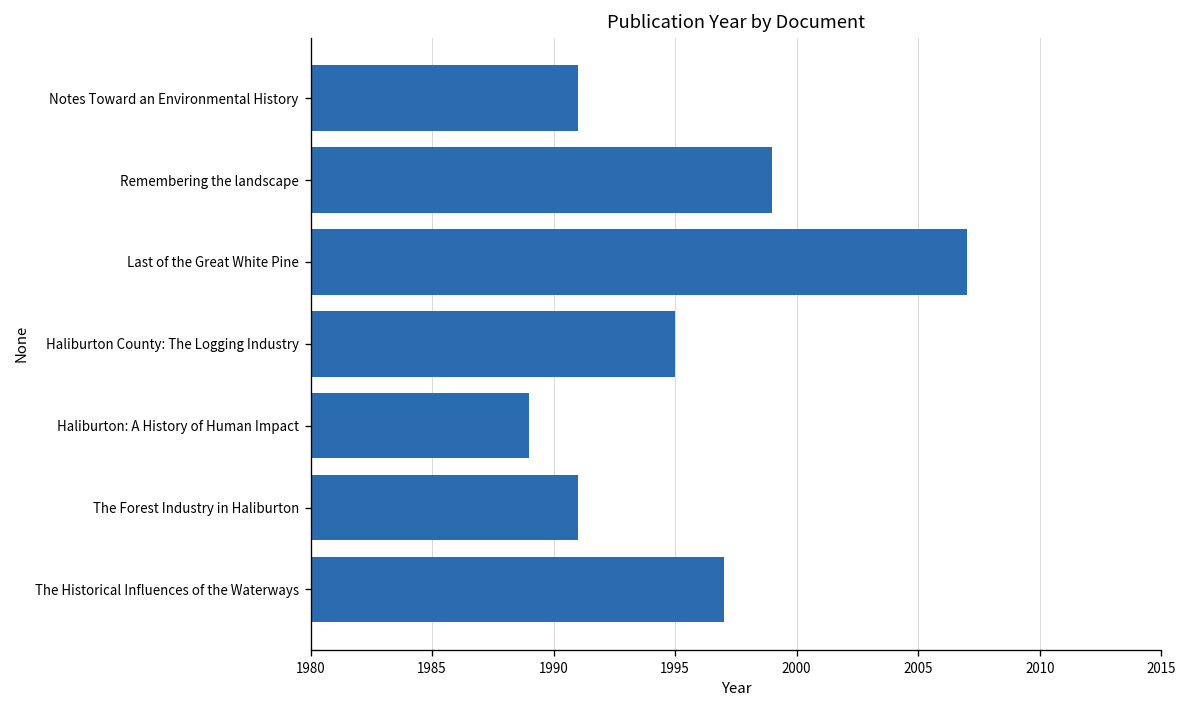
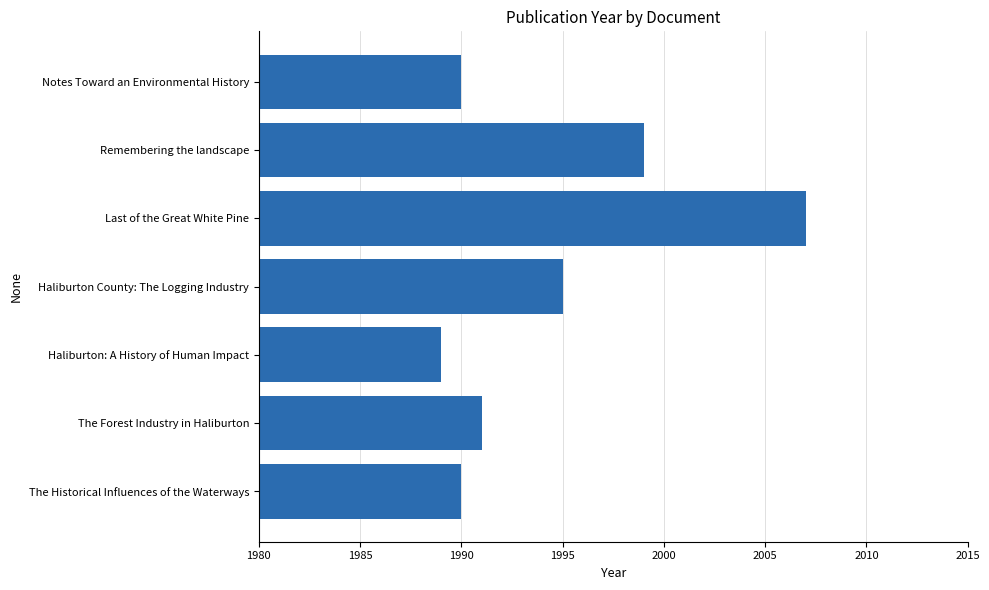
Notes Toward an Environmental History: 1991 -> 1990
The Historical Influences of the Waterways: 1997 -> 1990
